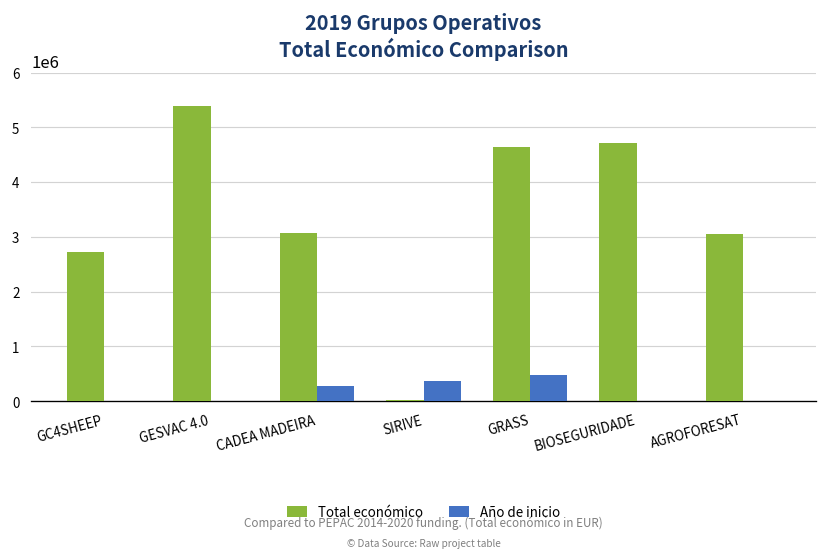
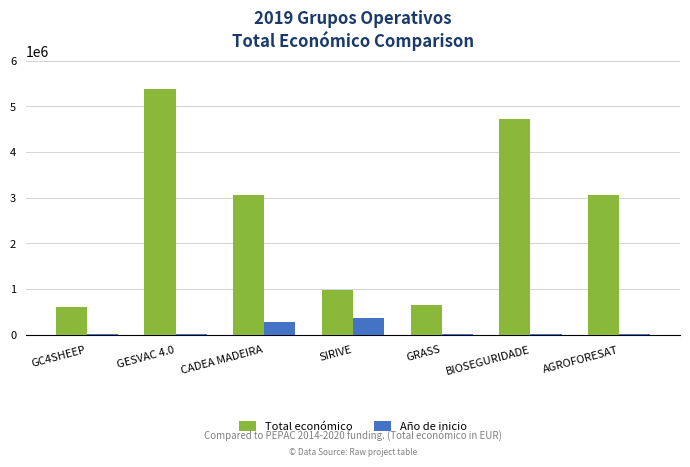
Total económico, GC4SHEEP: 2700000 -> 600000
Total económico, SIRIVE: 0 -> 1000000
Total económico, GRASS: 4600000 -> 600000
Año de inicio, GRASS: 500000 -> 0
